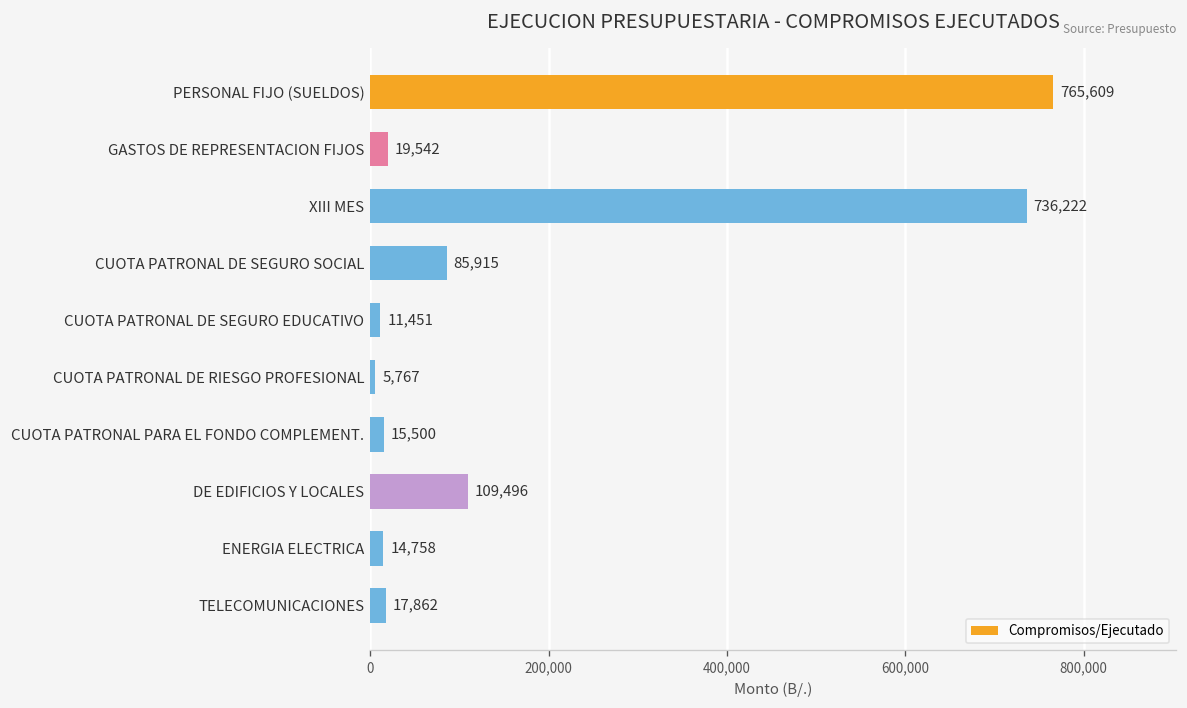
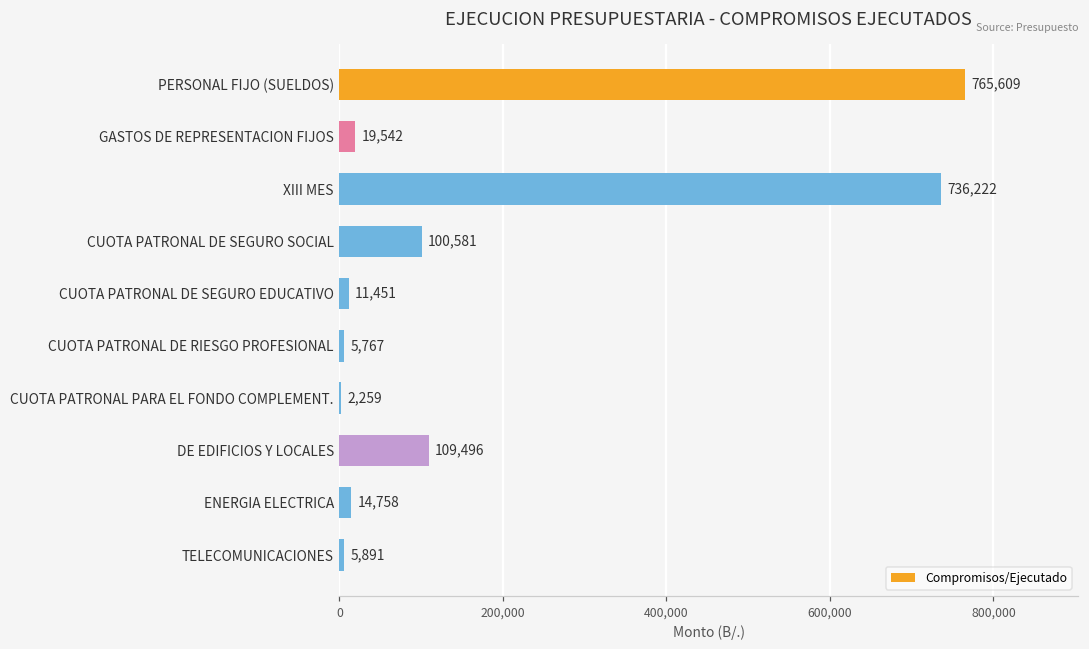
CUOTA PATRONAL DE SEGURO SOCIAL: 85,915 -> 100,581
CUOTA PATRONAL PARA EL FONDO COMPLEMENT.: 15,500 -> 2,259
TELECOMUNICACIONES: 17,862 -> 5,891
